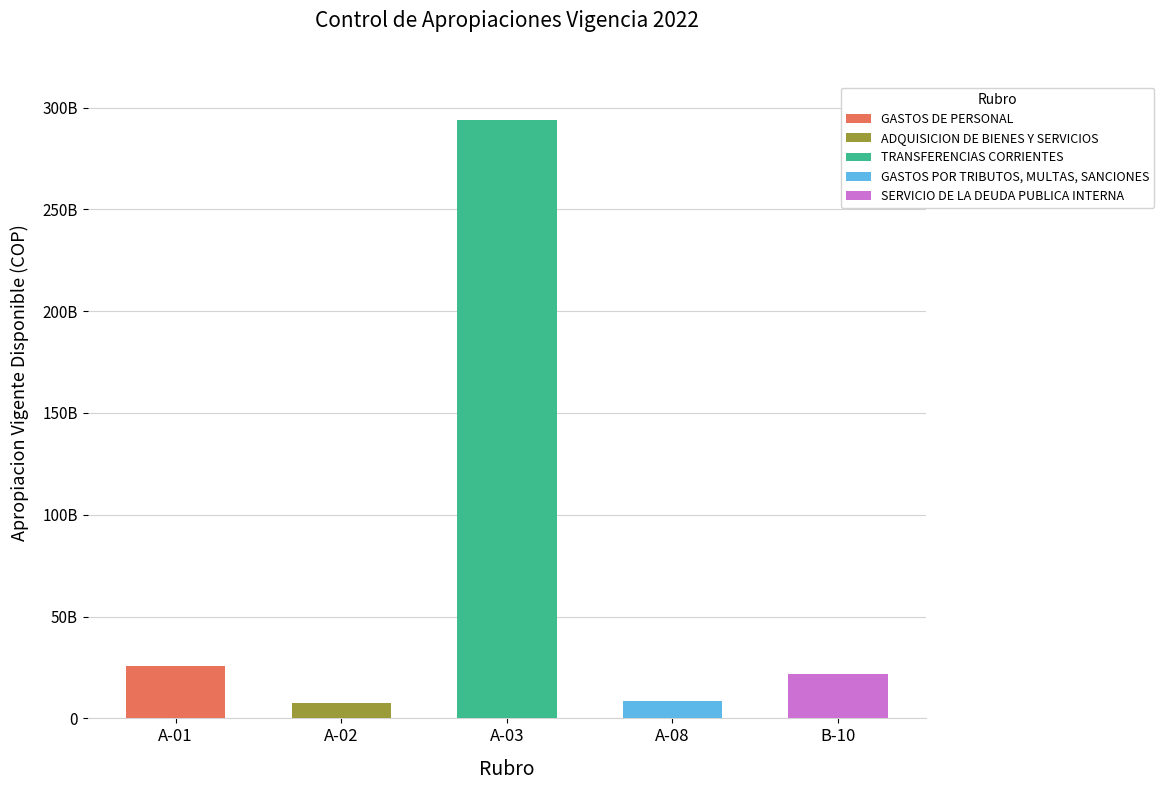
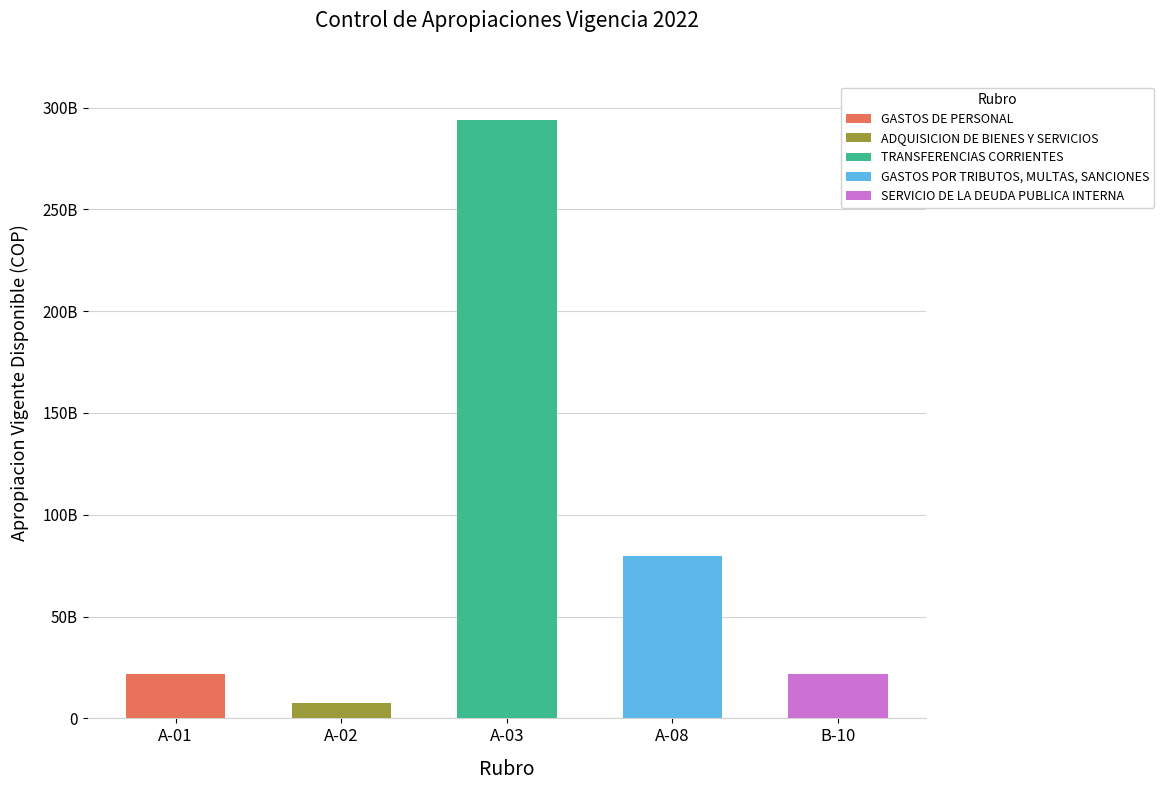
A-01: 26000000000 -> 22000000000
A-08: 9000000000 -> 80000000000
